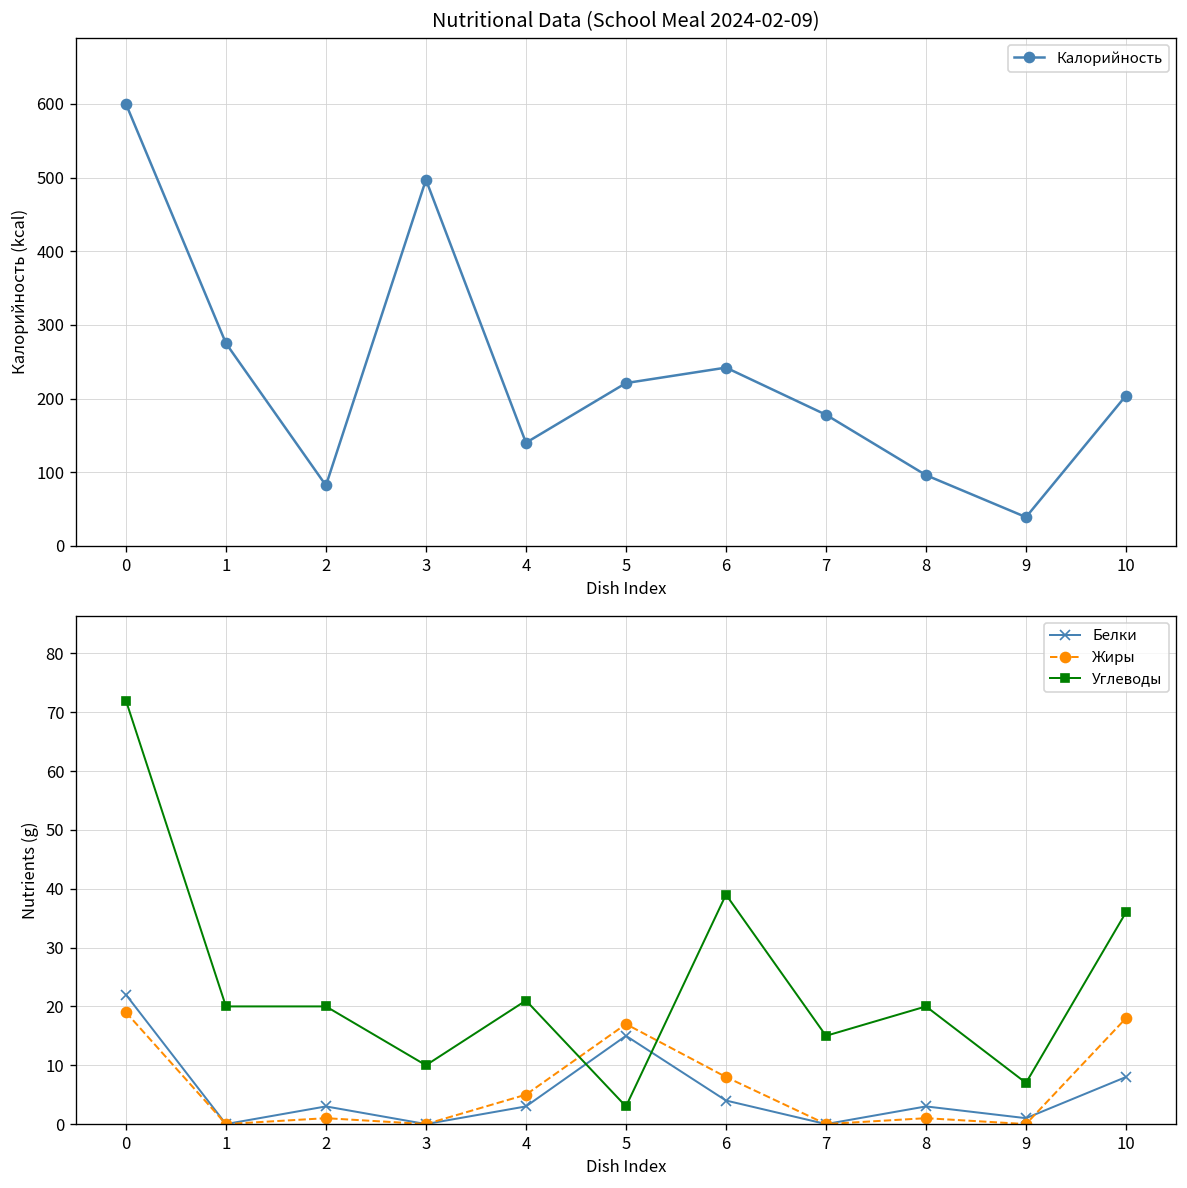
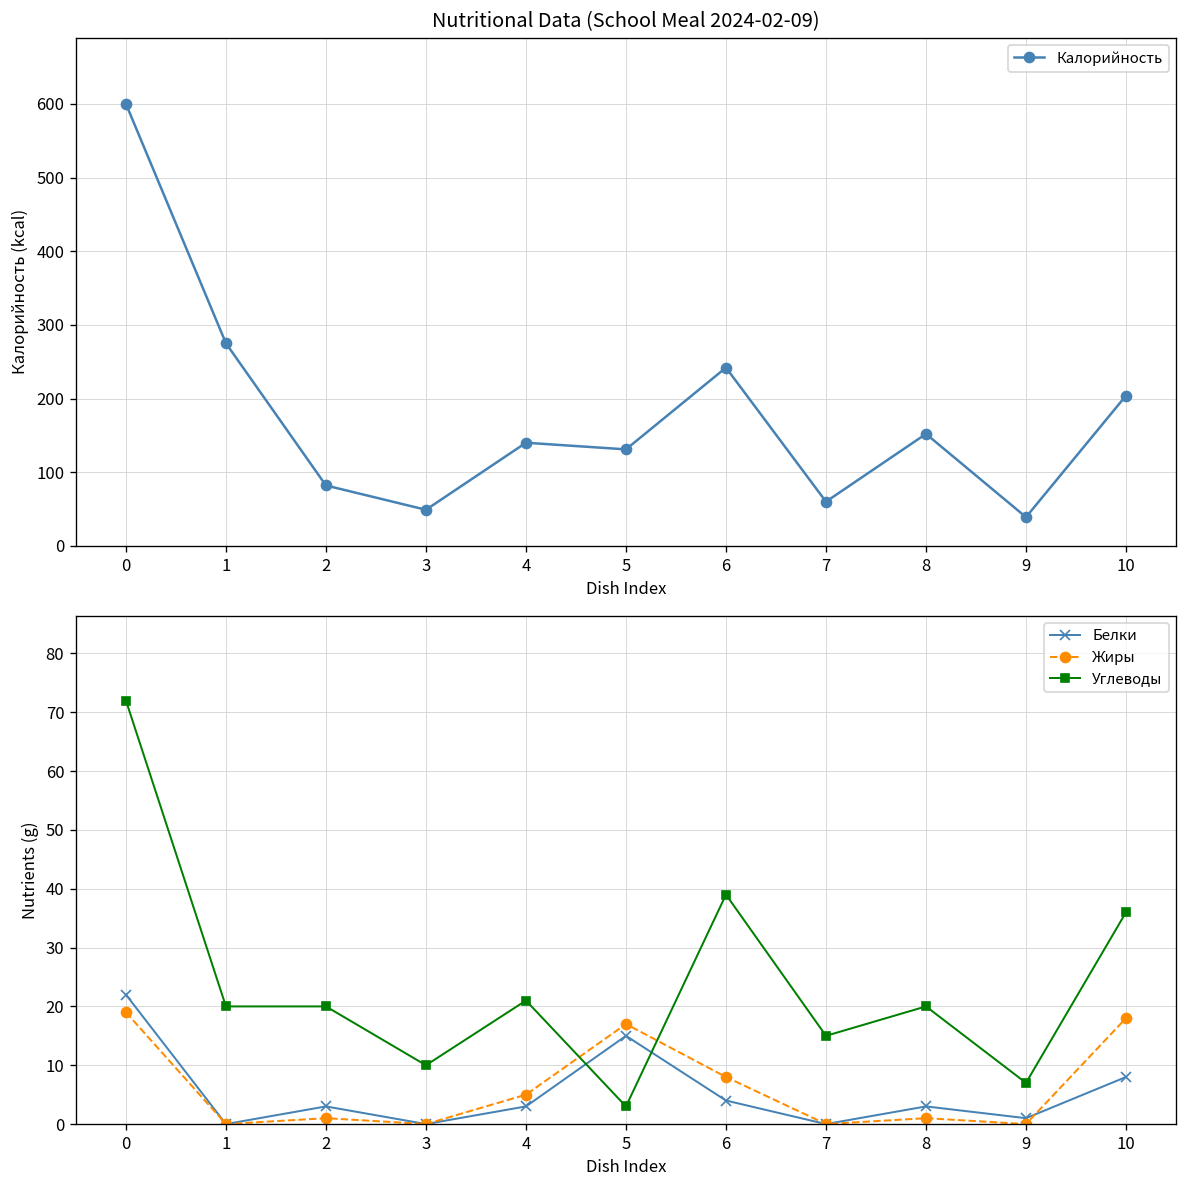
Nutritional Data (School Meal 2024-02-09), 3: 500 -> 50
Nutritional Data (School Meal 2024-02-09), 5: 220 -> 130
Nutritional Data (School Meal 2024-02-09), 7: 180 -> 60
Nutritional Data (School Meal 2024-02-09), 8: 100 -> 150
